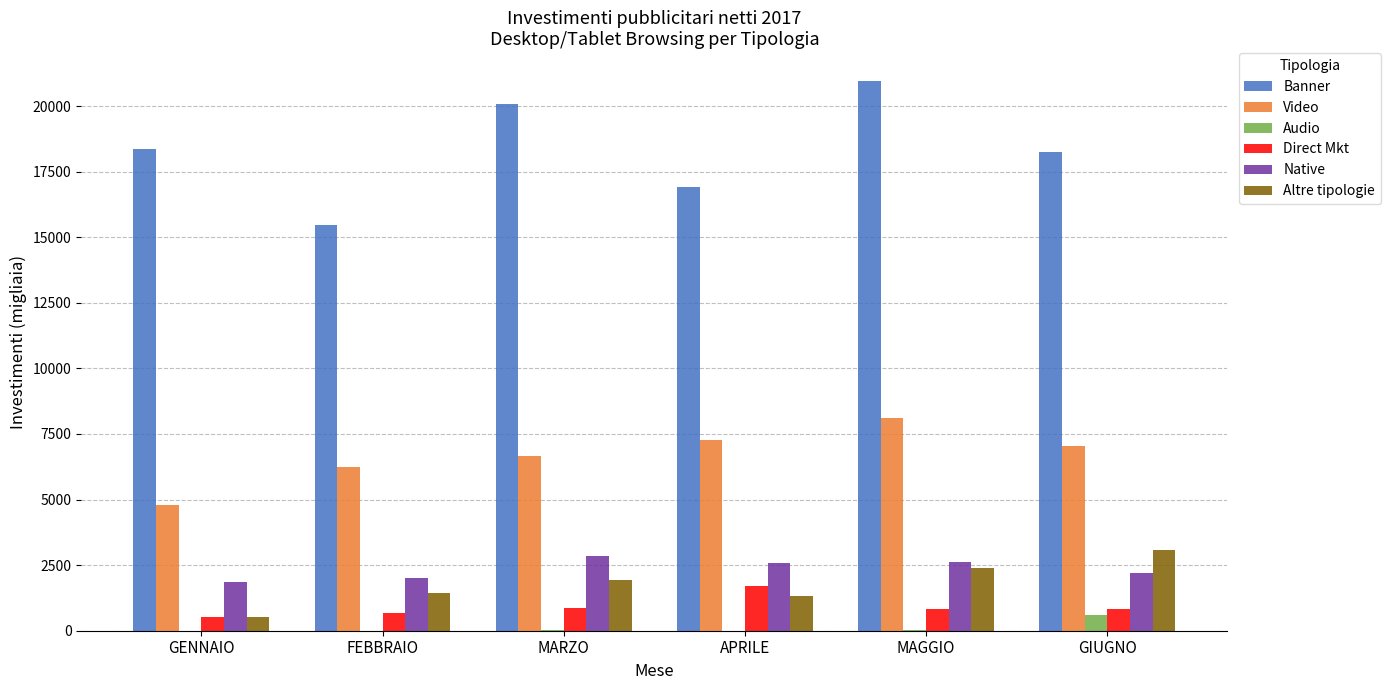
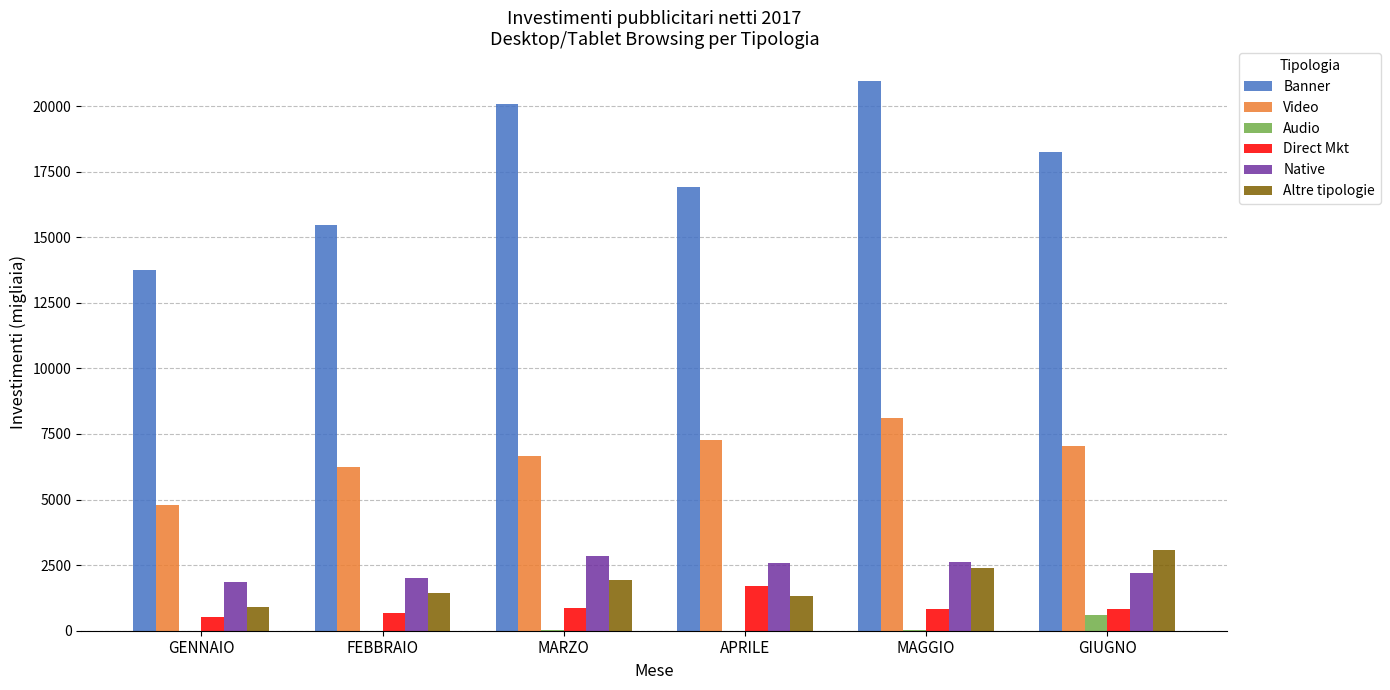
Banner, GENNAIO: 18400 -> 13800
Altre tipologie, GENNAIO: 500 -> 900
